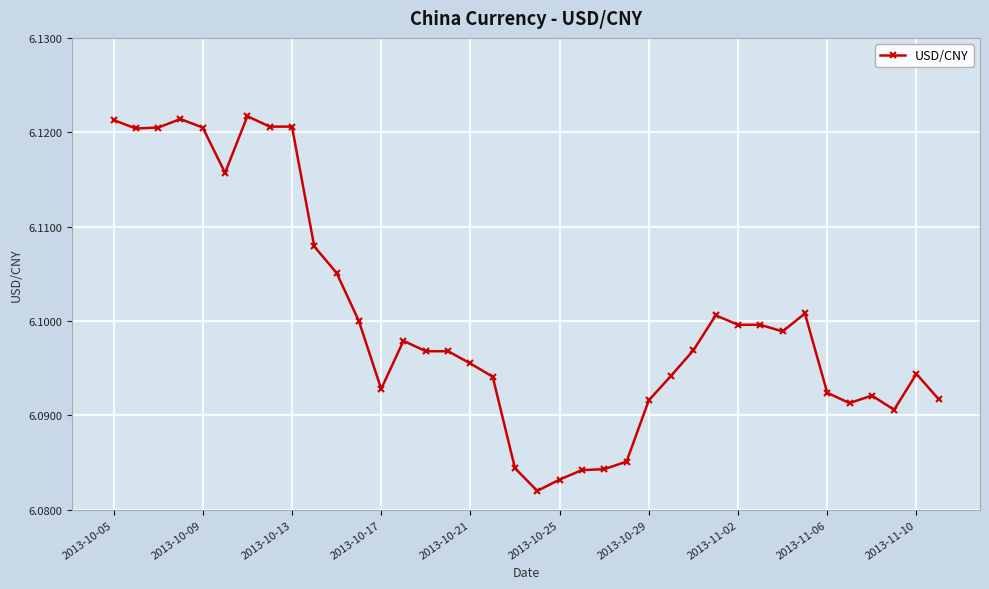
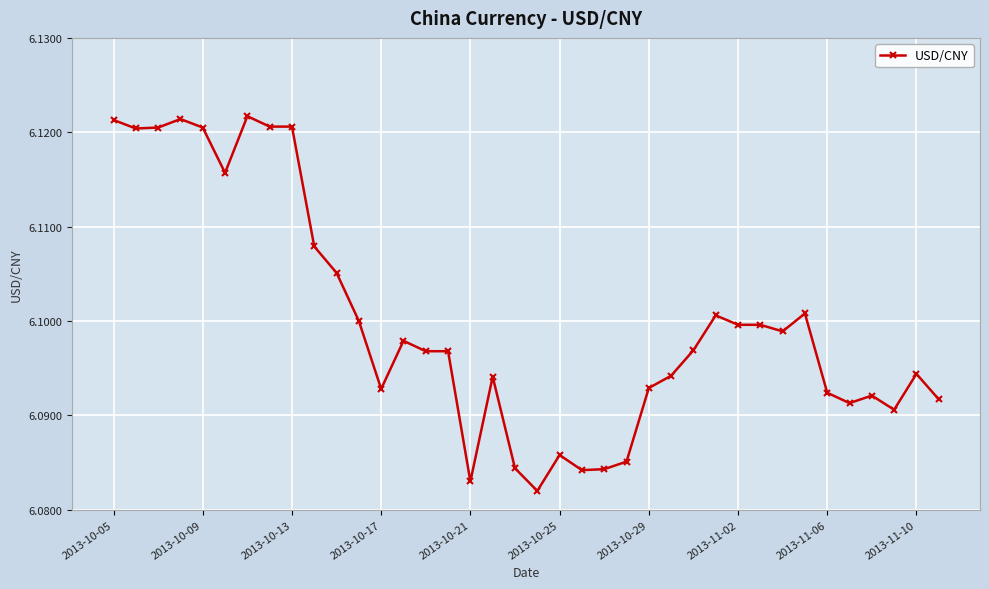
2013-10-21: 6.096 -> 6.083
2013-10-25: 6.083 -> 6.086
2013-10-29: 6.092 -> 6.093
